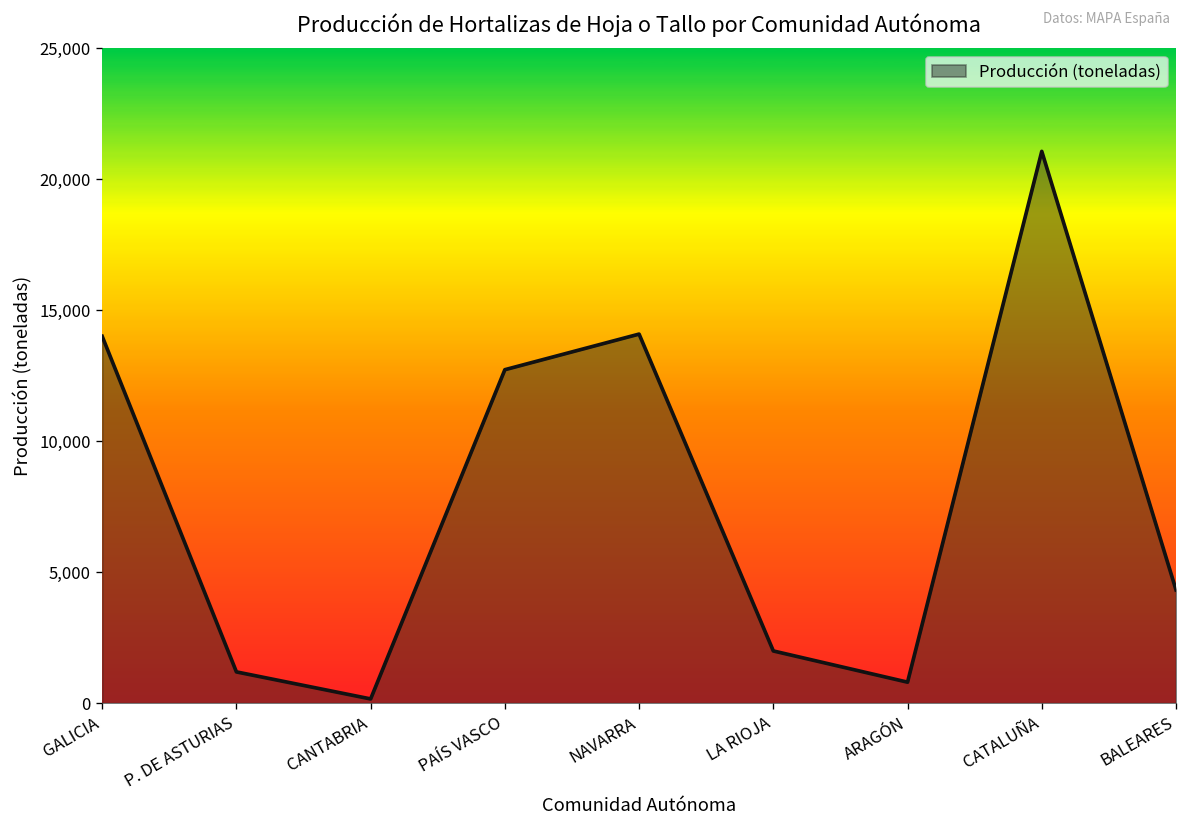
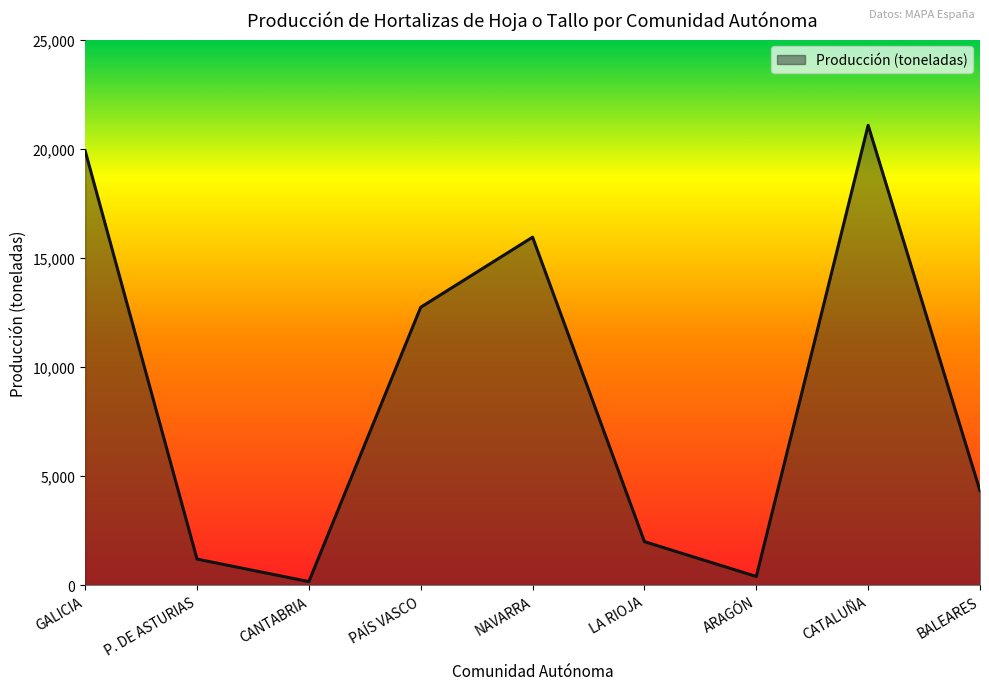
GALICIA: 14,000 -> 19,900
NAVARRA: 14,100 -> 15,900
ARAGÓN: 800 -> 400
